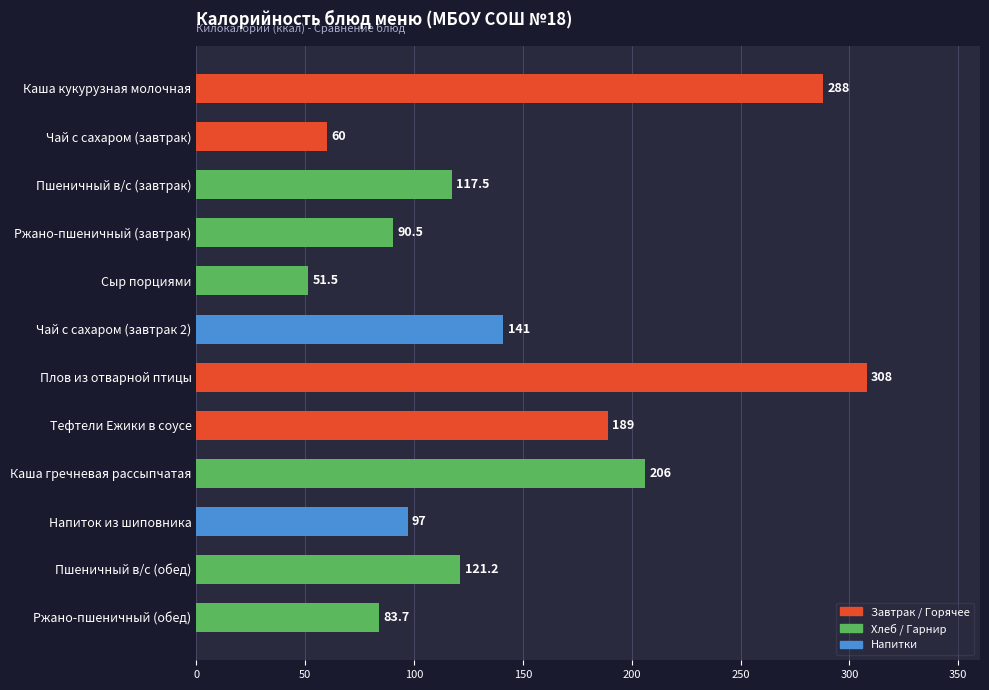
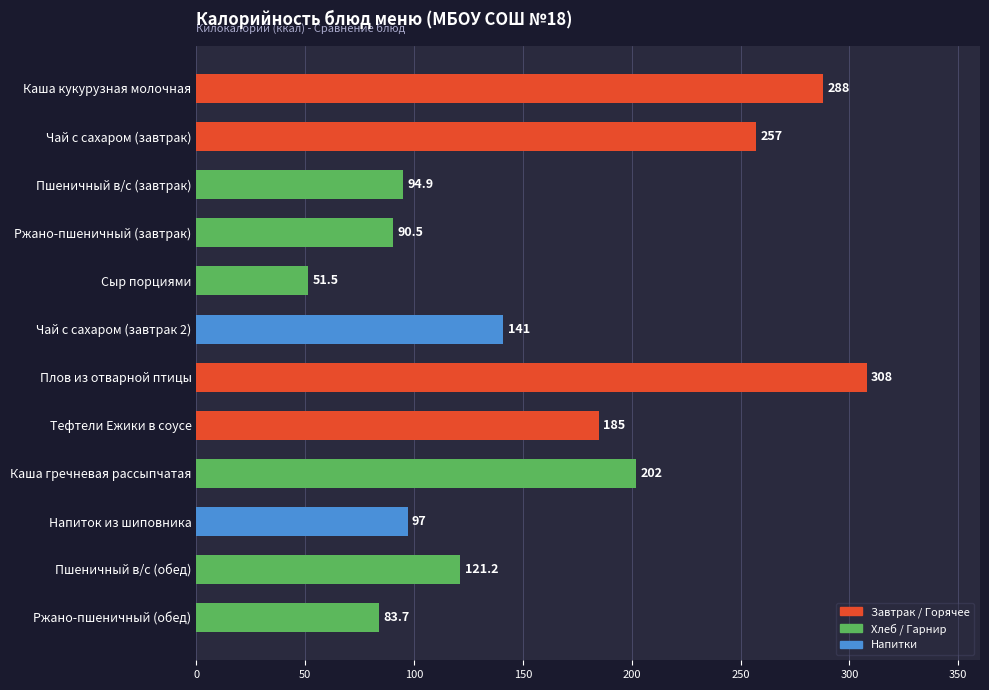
Чай с сахаром (завтрак): 60 -> 257
Пшеничный в/с (завтрак): 117.5 -> 94.9
Тефтели Ежики в соусе: 189 -> 185
Каша гречневая рассыпчатая: 206 -> 202
